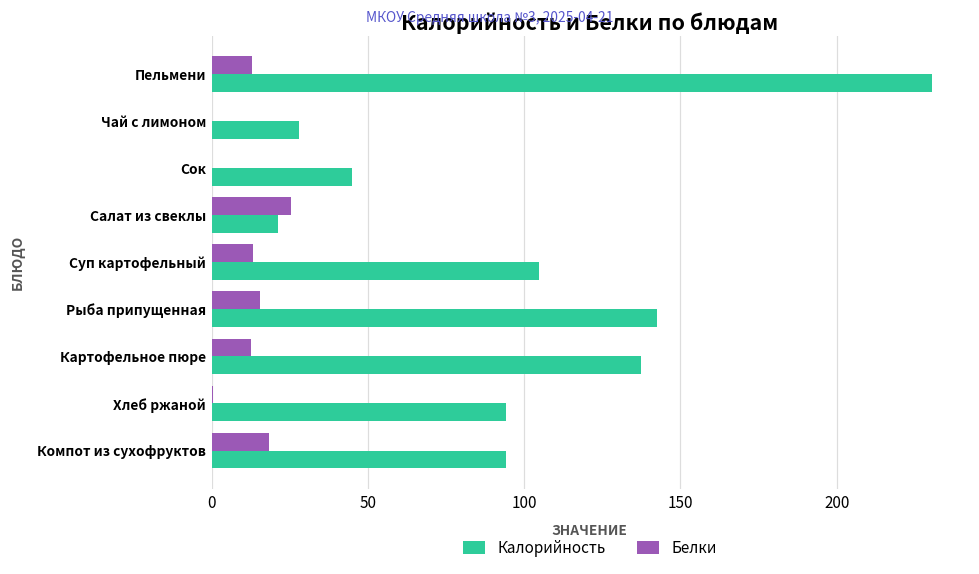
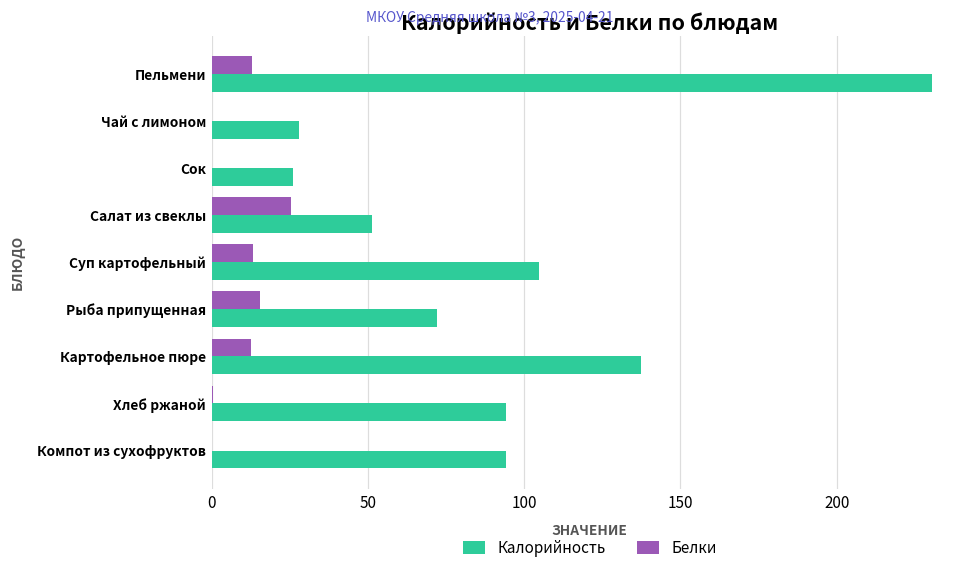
Калорийность, Сок: 45 -> 26
Калорийность, Салат из свеклы: 21 -> 51
Калорийность, Рыба припущенная: 143 -> 72
Белки, Компот из сухофруктов: 19 -> 0
